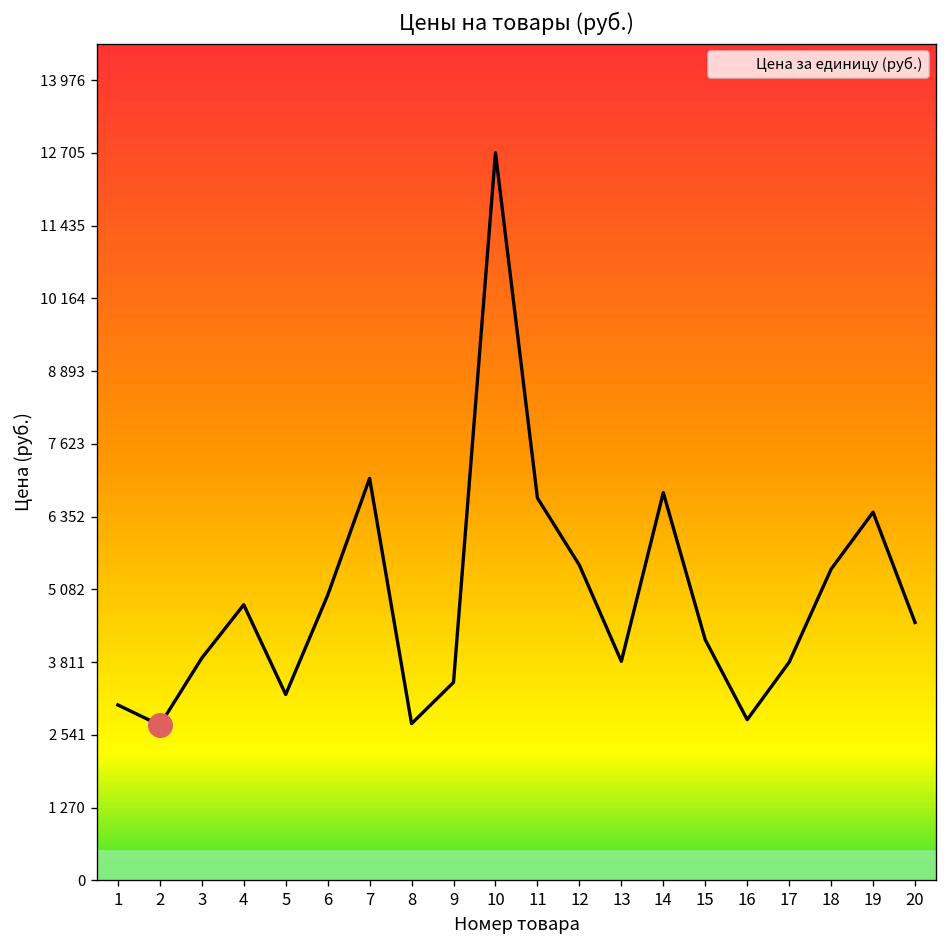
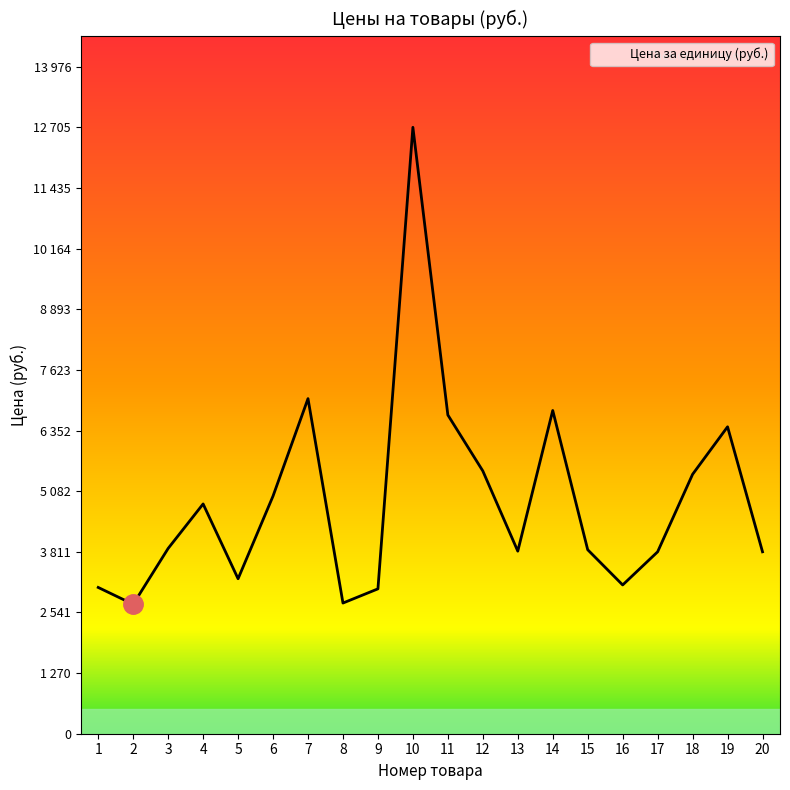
Цена за единицу (руб.), 9: 3500 -> 3000
Цена за единицу (руб.), 15: 4200 -> 3900
Цена за единицу (руб.), 16: 2800 -> 3100
Цена за единицу (руб.), 20: 4500 -> 3800
